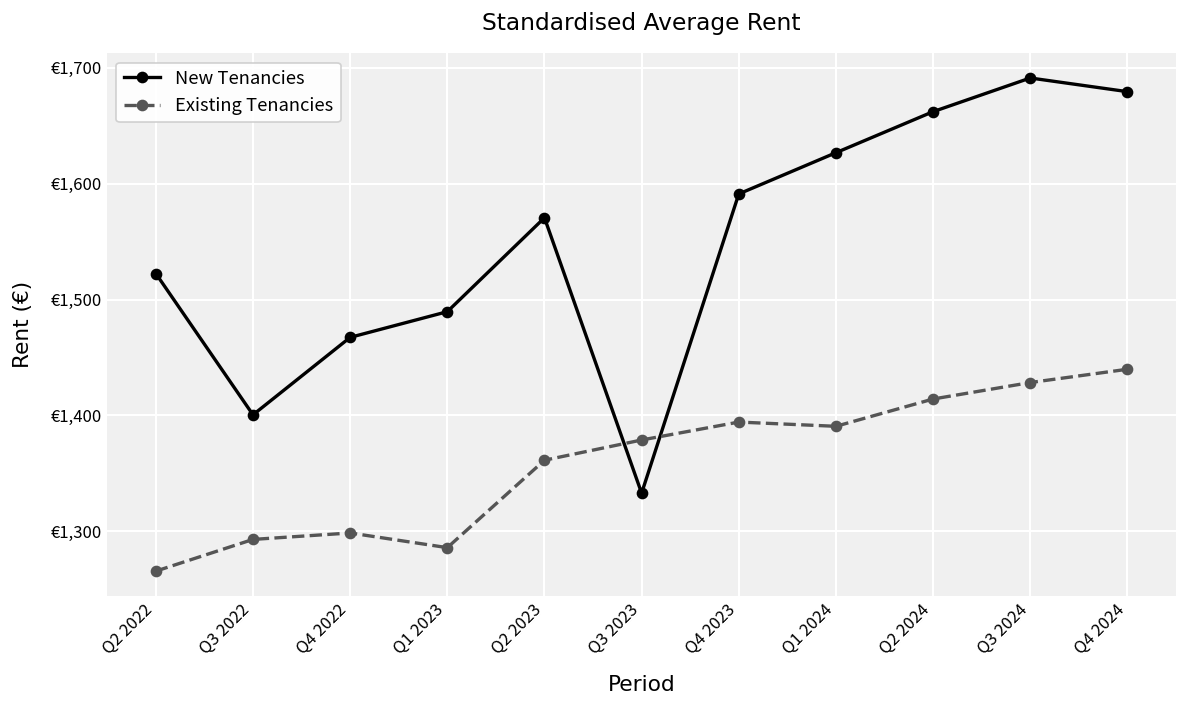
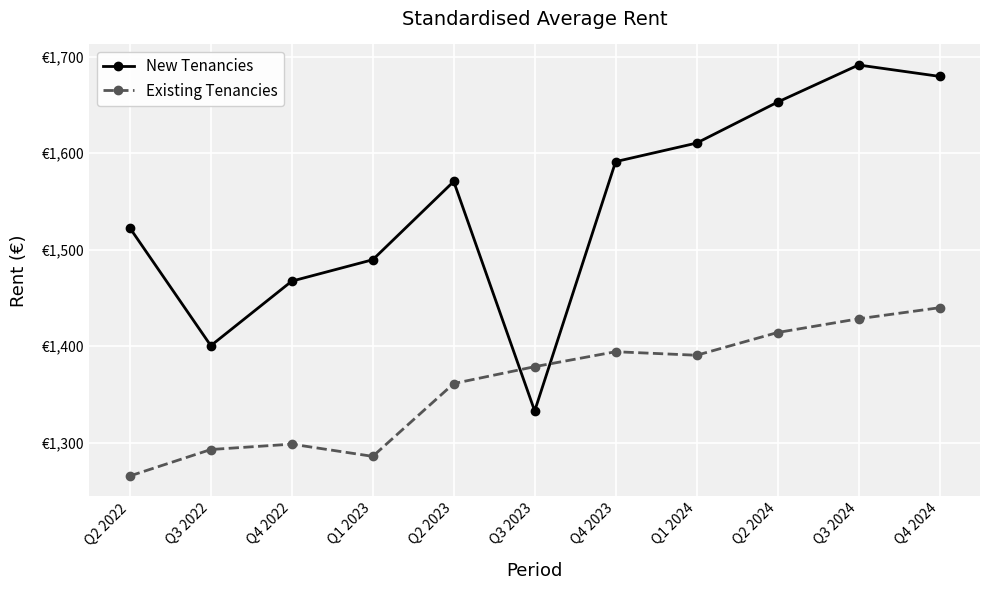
New Tenancies, Q1 2024: €1,630 -> €1,610
New Tenancies, Q2 2024: €1,660 -> €1,650
